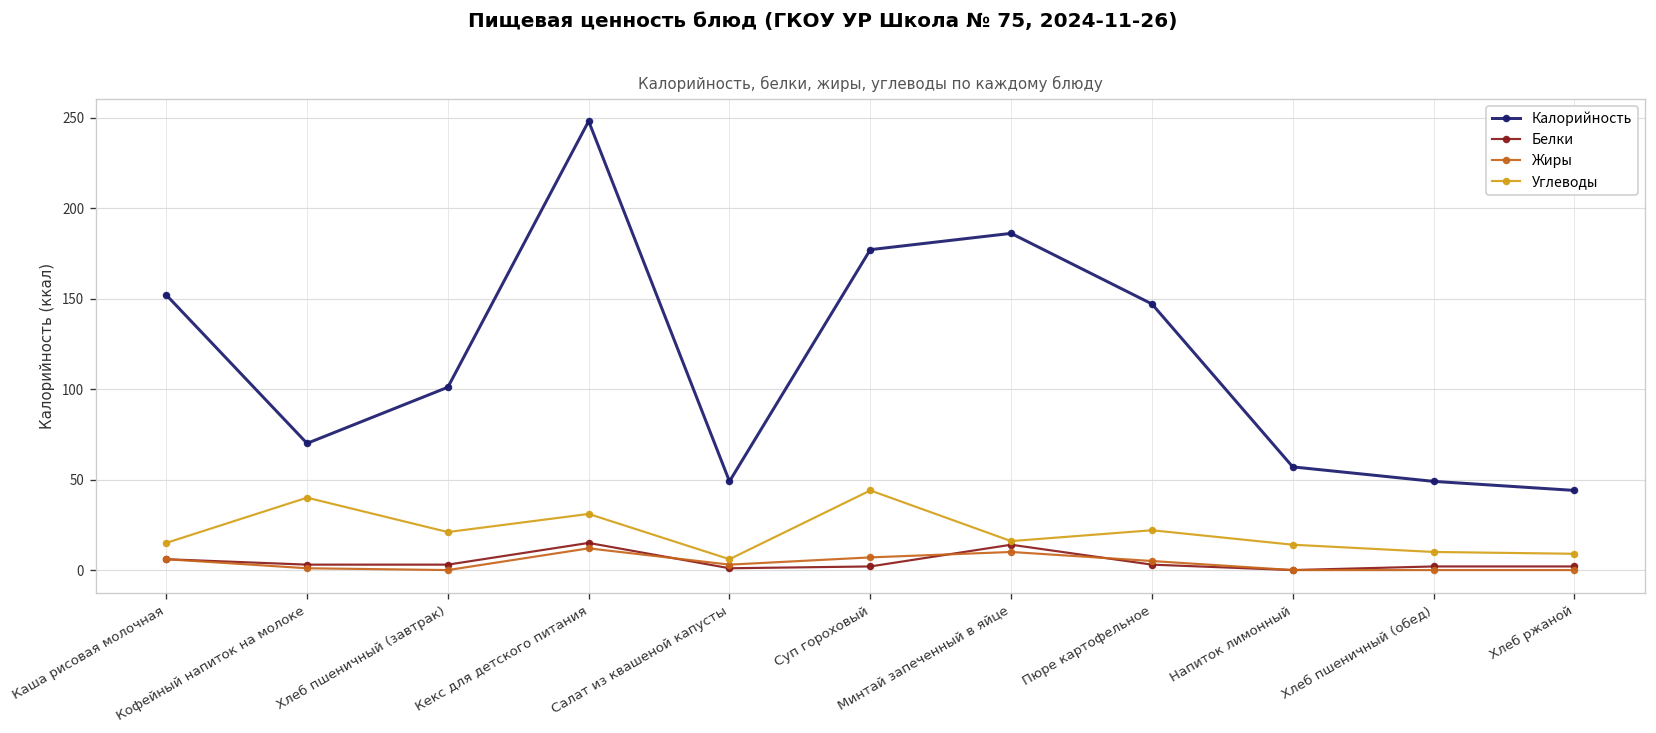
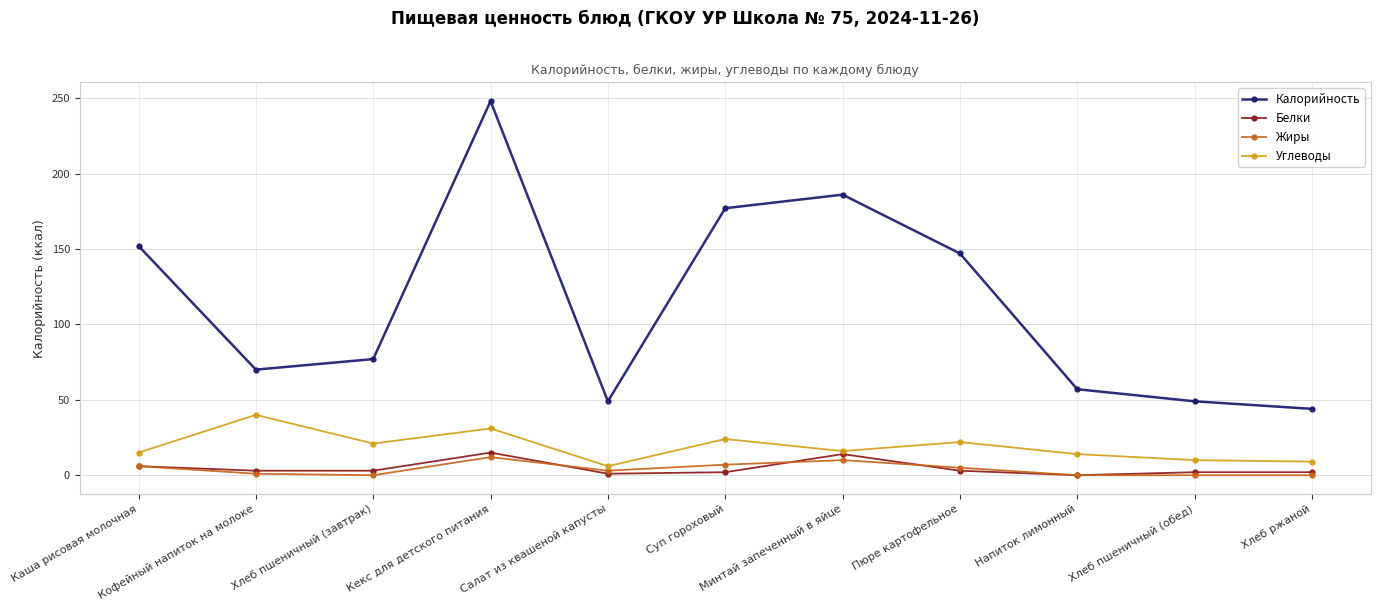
Калорийность, Хлеб пшеничный (завтрак): 101 -> 77
Углеводы, Суп гороховый: 44 -> 24
